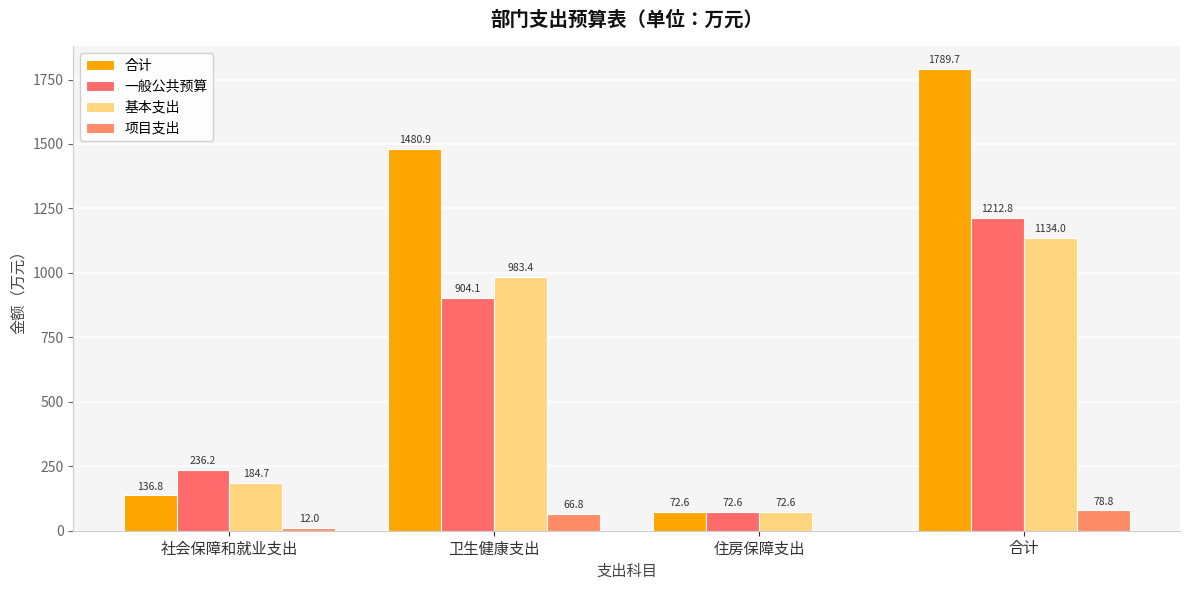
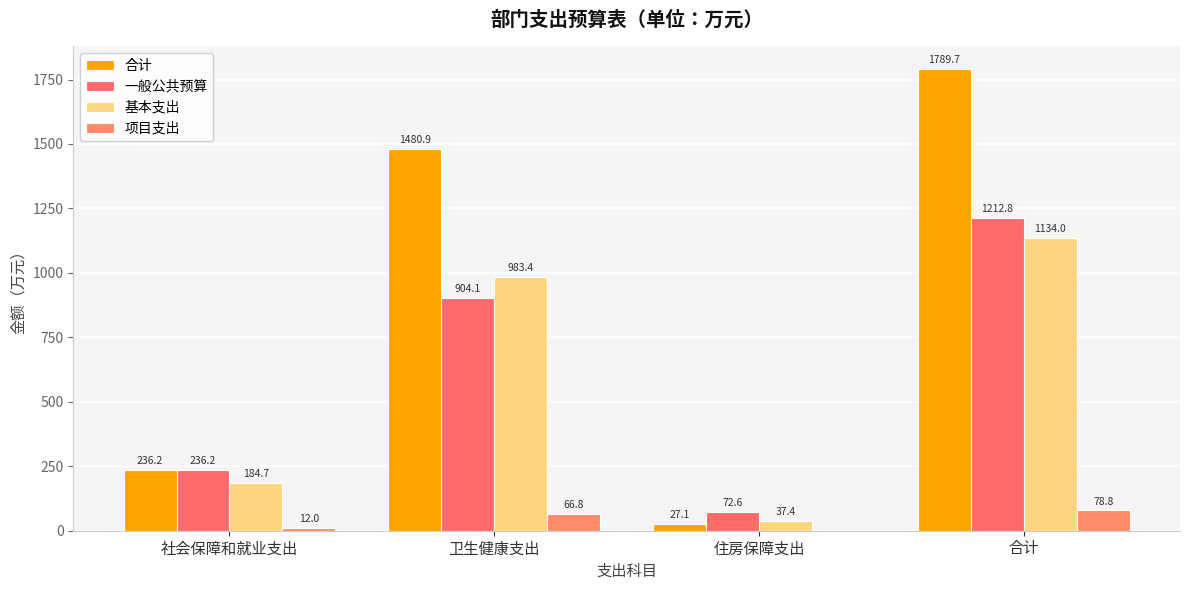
合计, 社会保障和就业支出: 136.8 -> 236.2
合计, 住房保障支出: 72.6 -> 27.1
基本支出, 住房保障支出: 72.6 -> 37.4
